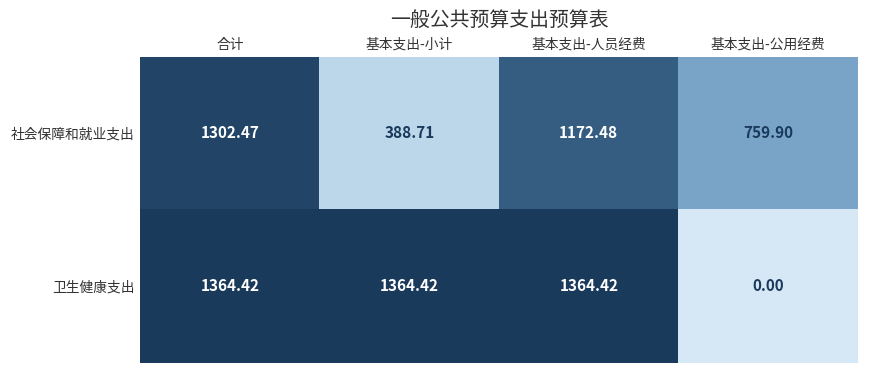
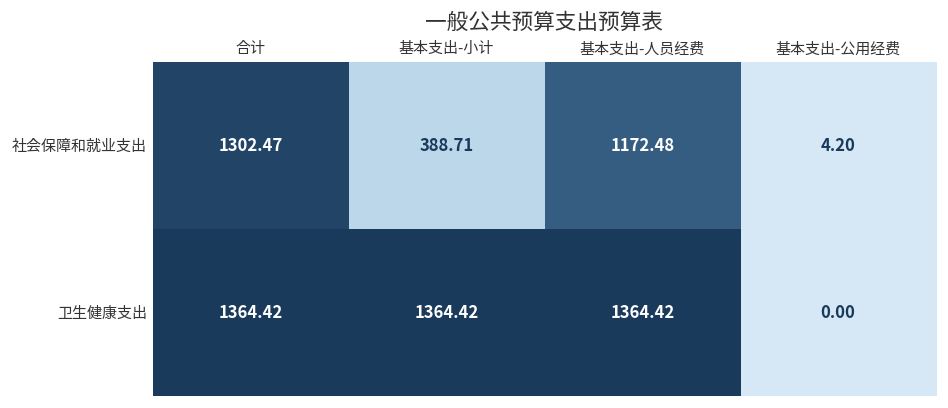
社会保障和就业支出, 基本支出-公用经费: 759.90 -> 4.20
